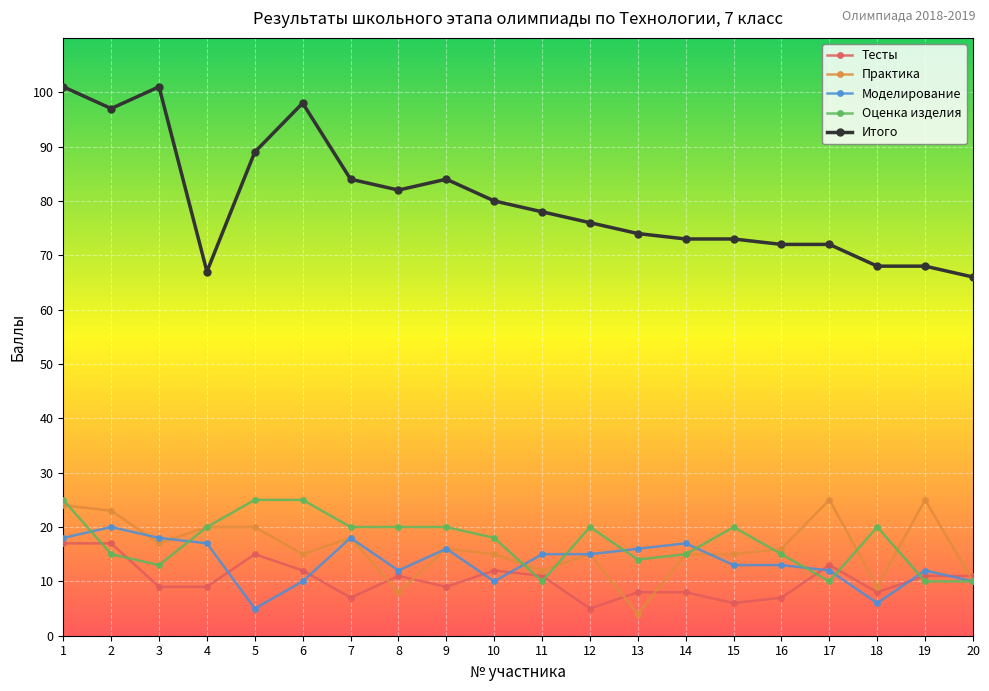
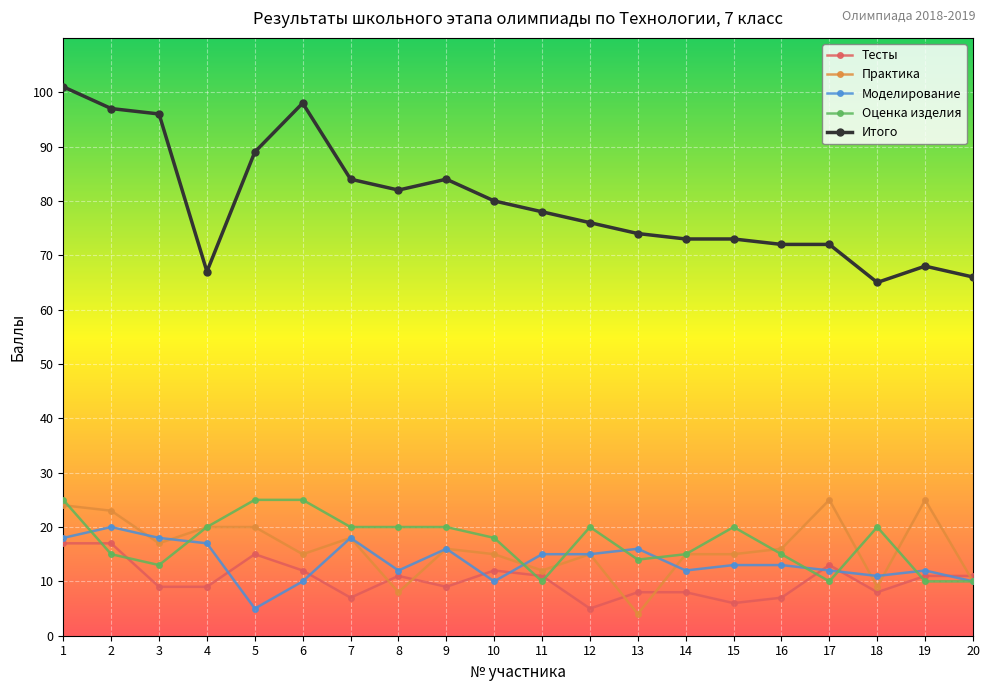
Итого, 3: 101 -> 96
Моделирование, 14: 17 -> 12
Моделирование, 18: 6 -> 11
Итого, 18: 68 -> 65
